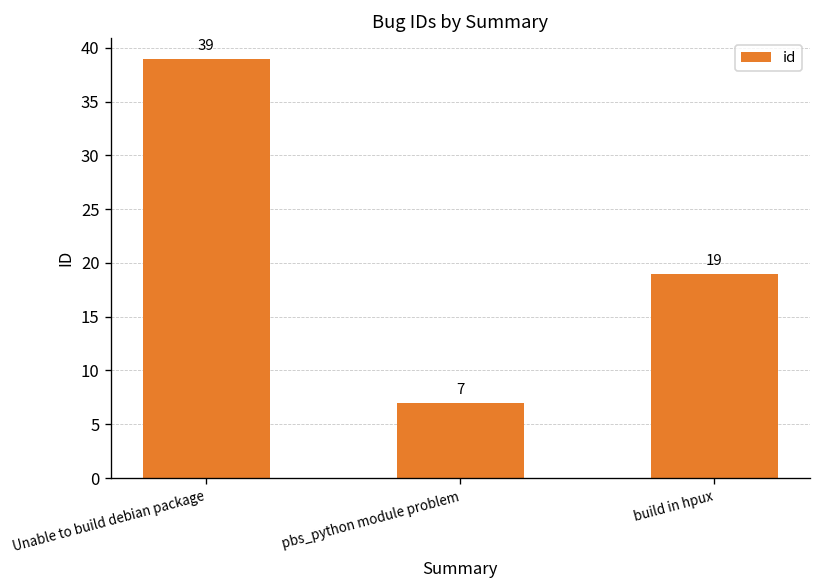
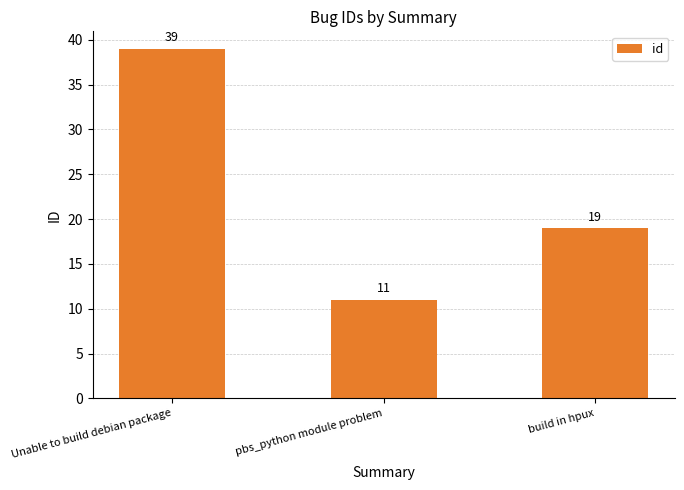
pbs_python module problem: 7 -> 11
